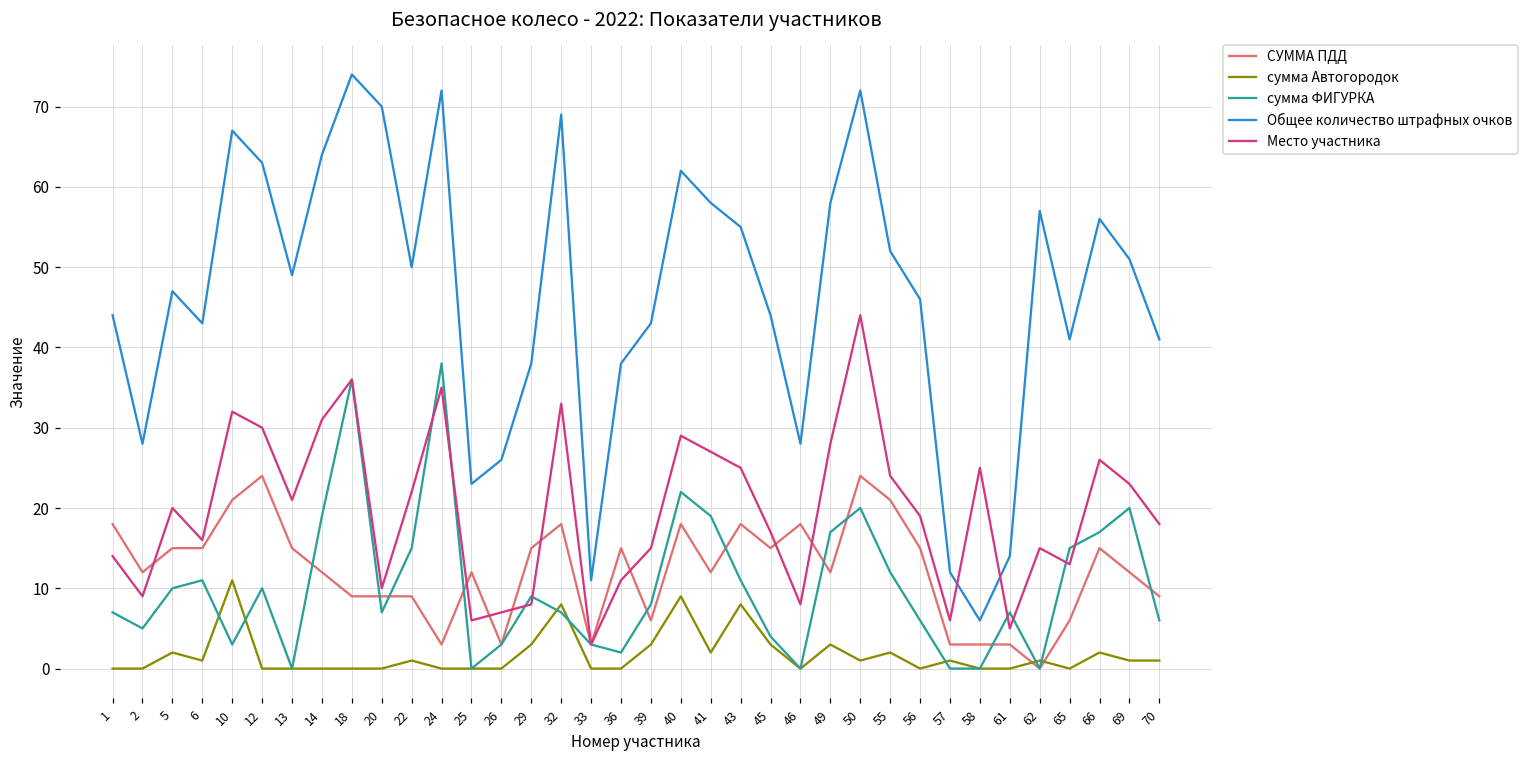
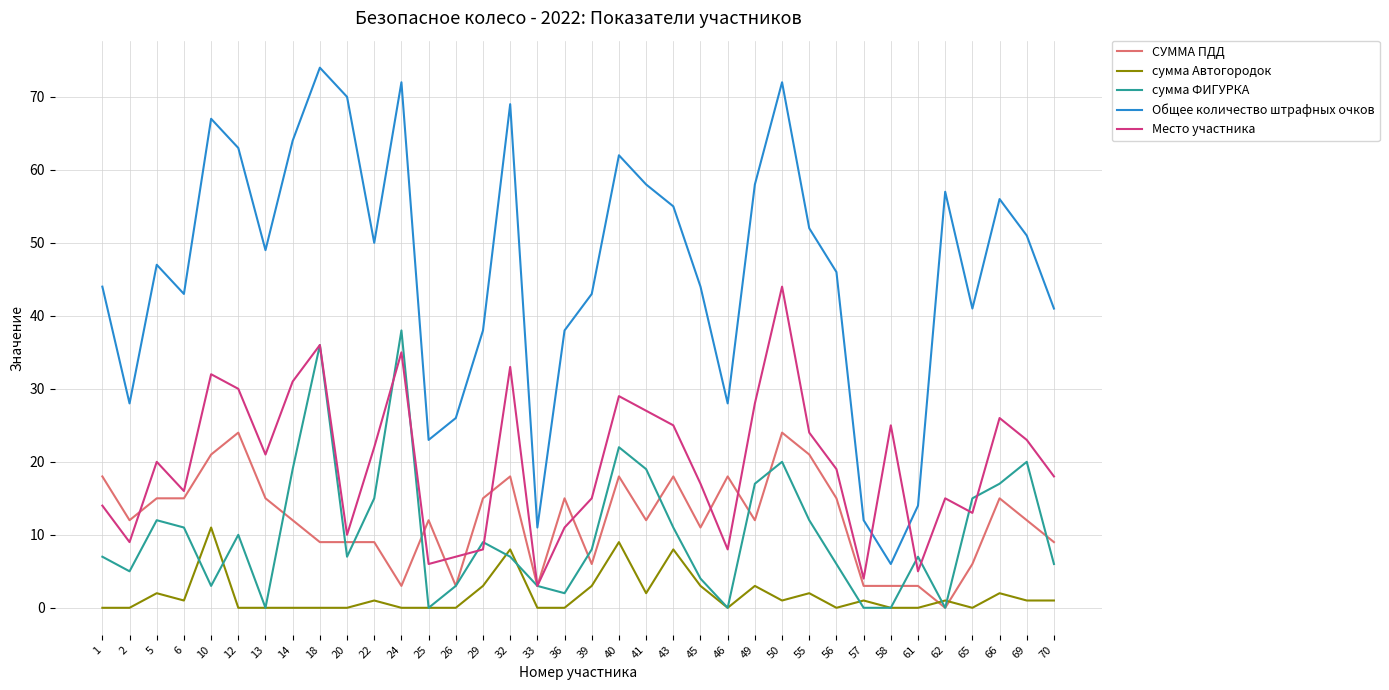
сумма ФИГУРКА, 5: 10 -> 12
СУММА ПДД, 45: 15 -> 11
Место участника, 57: 6 -> 4
